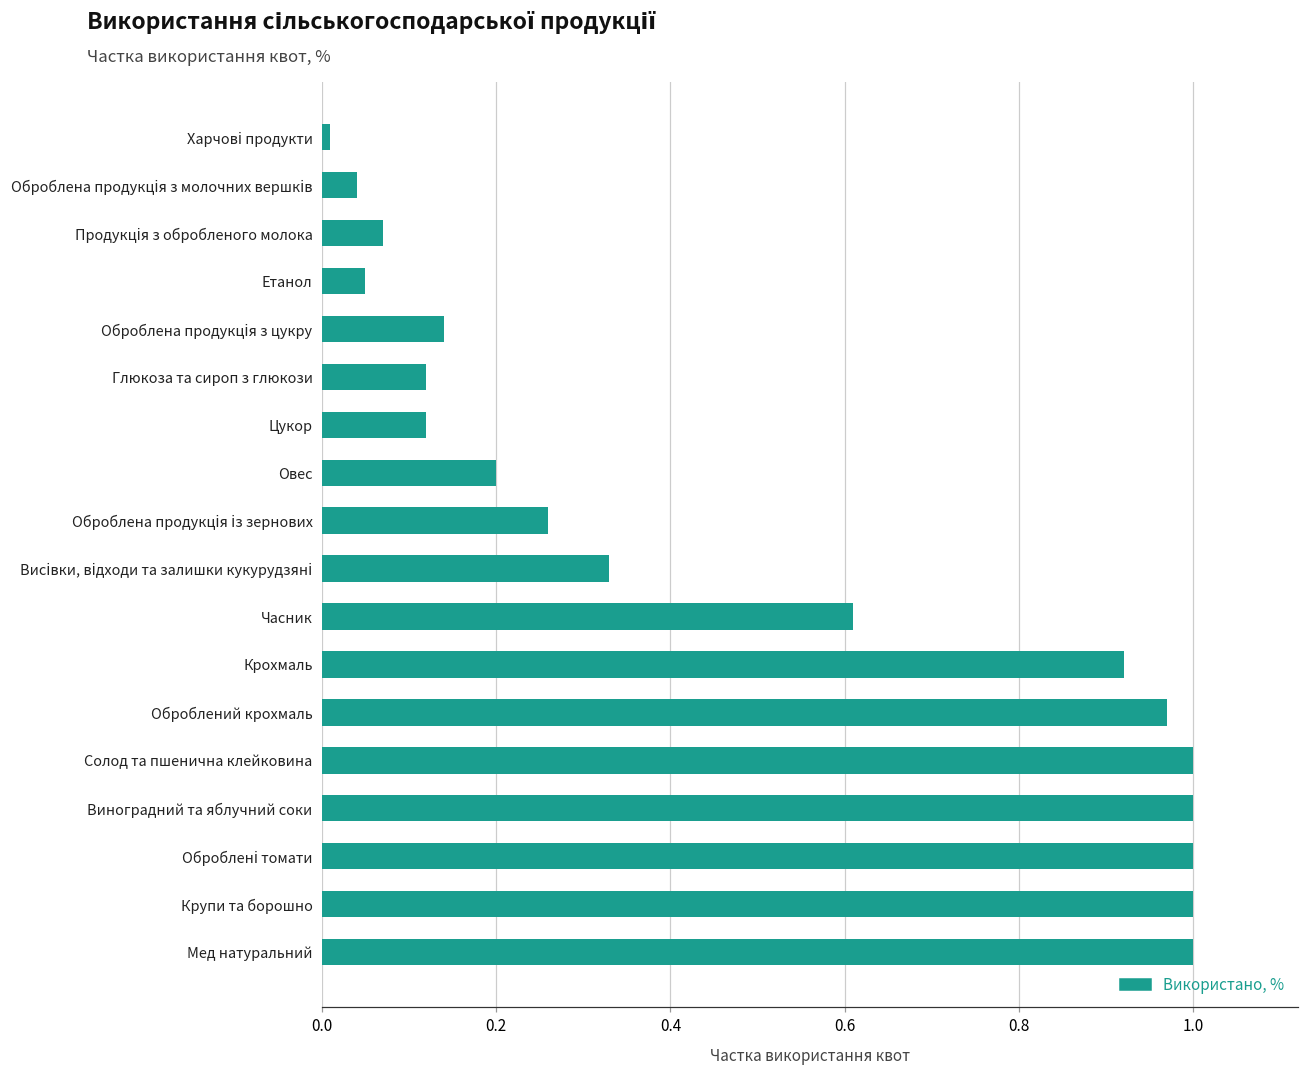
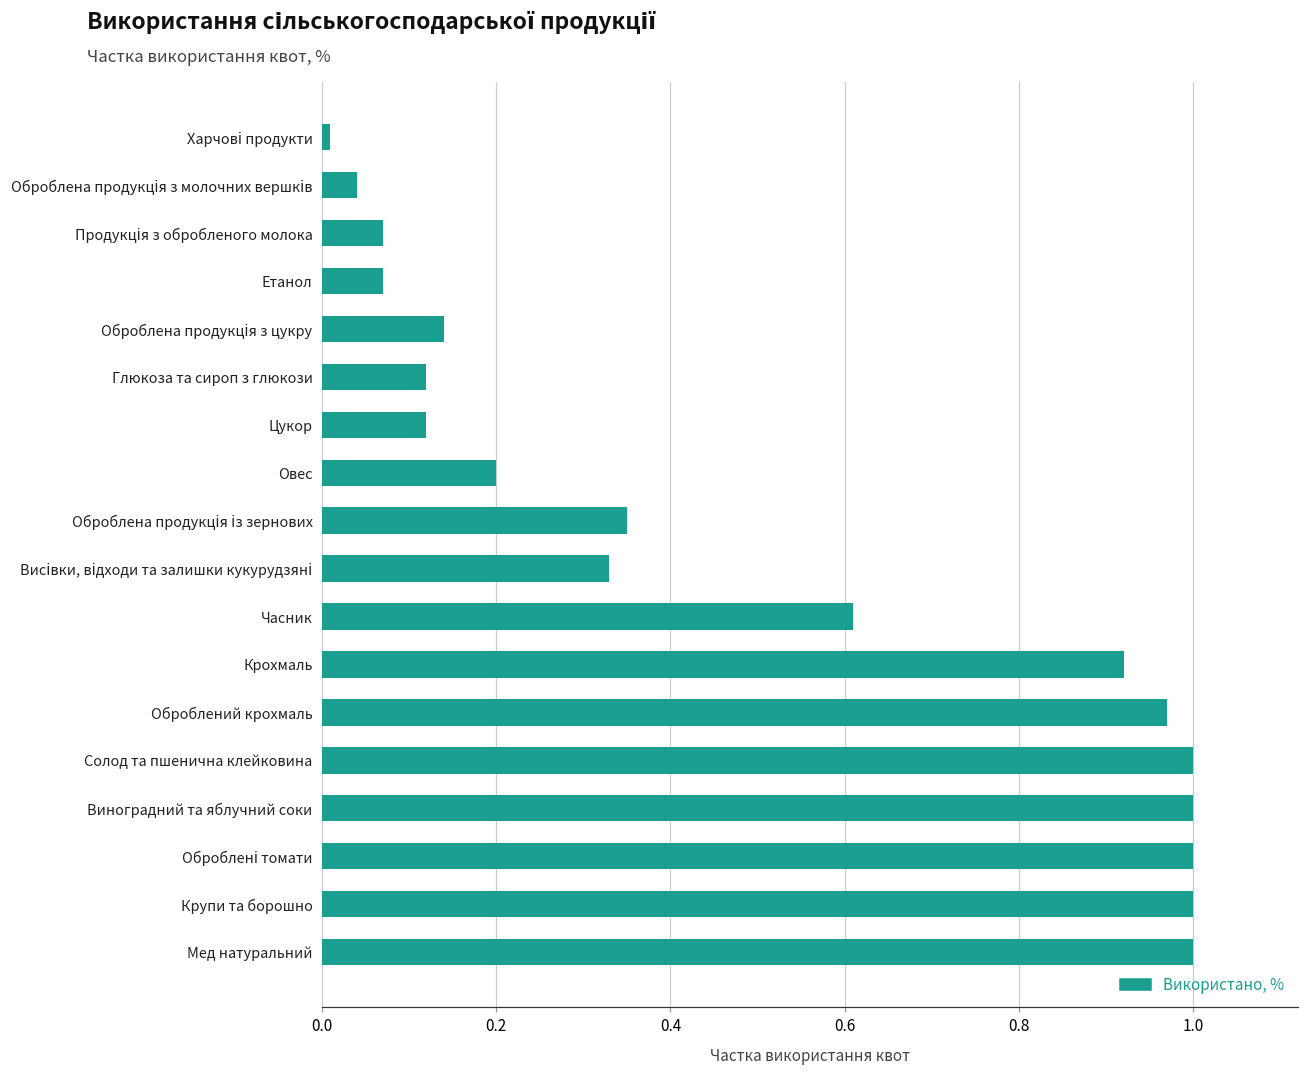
Етанол: 0.05 -> 0.07
Оброблена продукція із зернових: 0.26 -> 0.35
